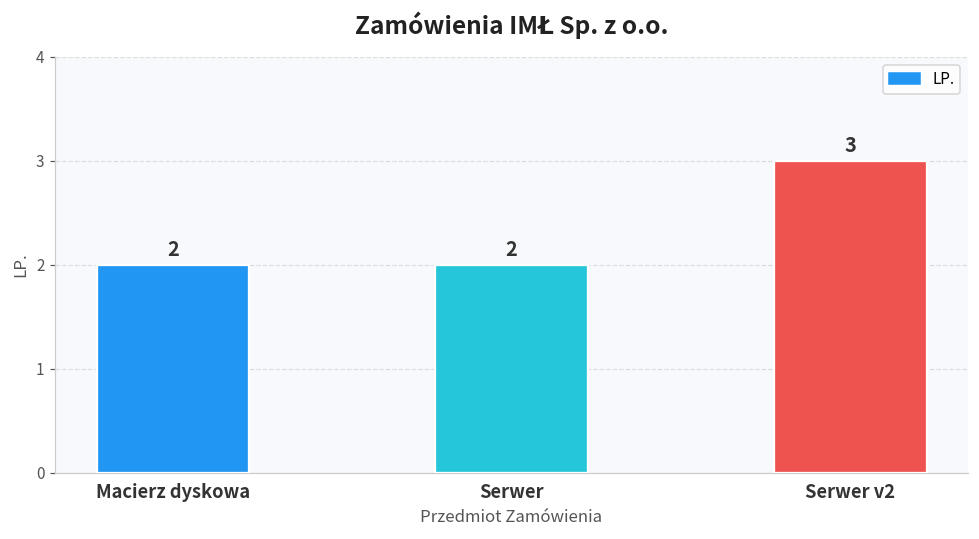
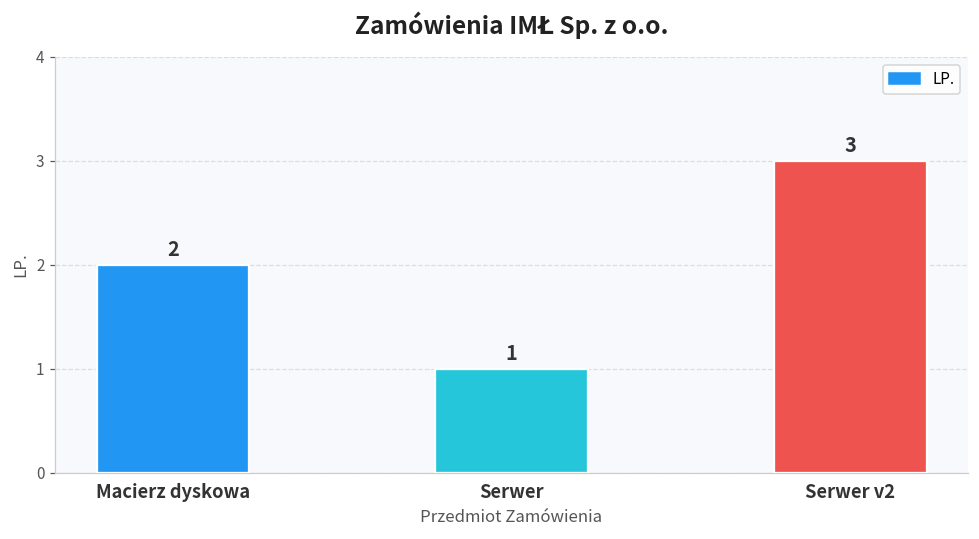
Serwer: 2 -> 1
